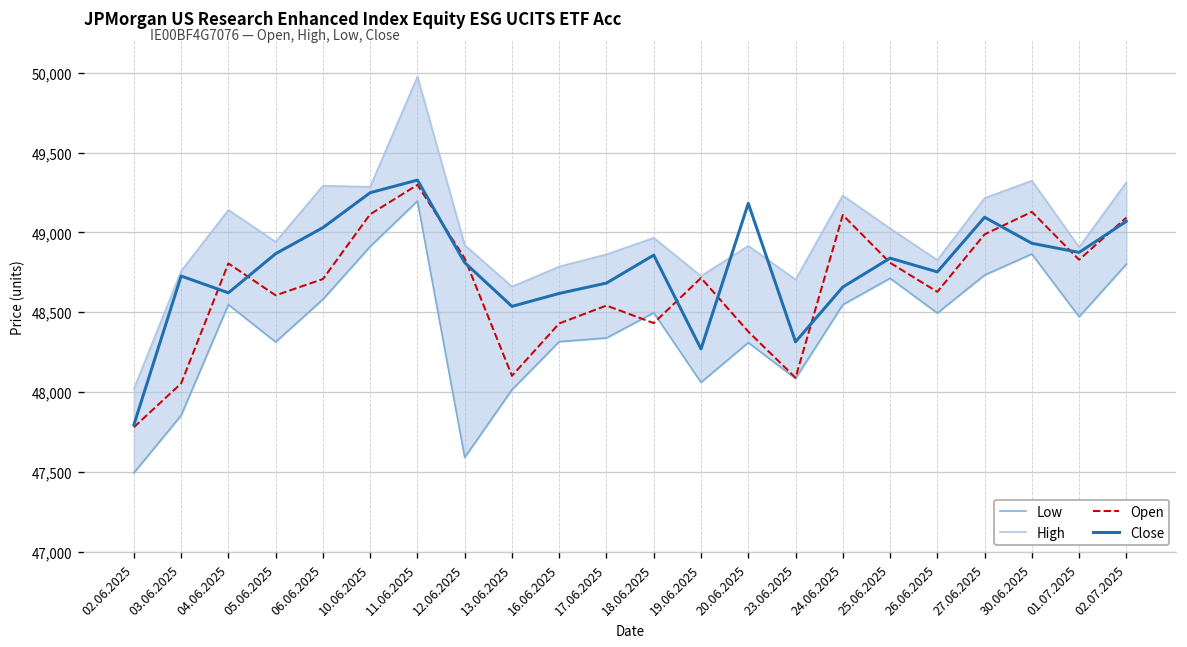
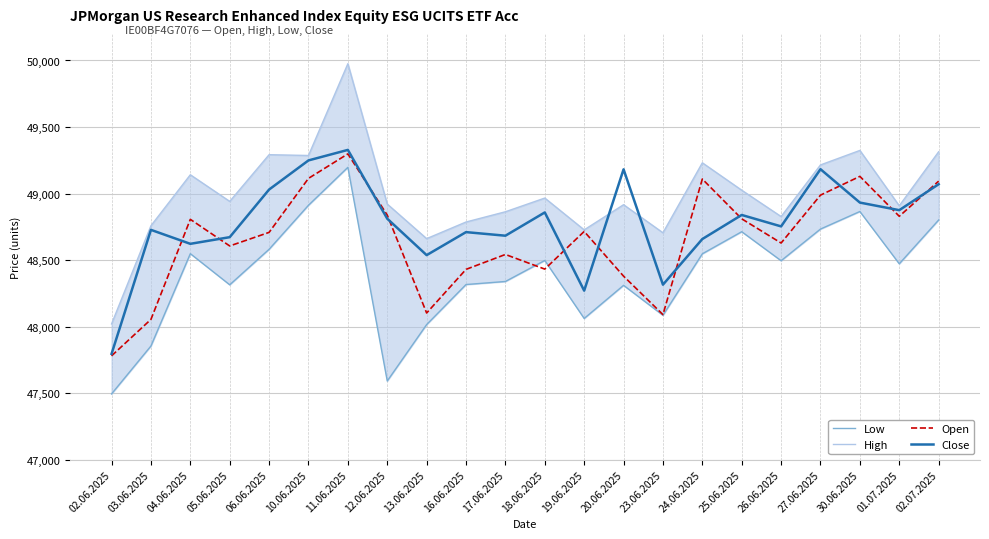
Close, 05.06.2025: 48,870 -> 48,670
Close, 16.06.2025: 48,620 -> 48,710
Close, 27.06.2025: 49,100 -> 49,180
